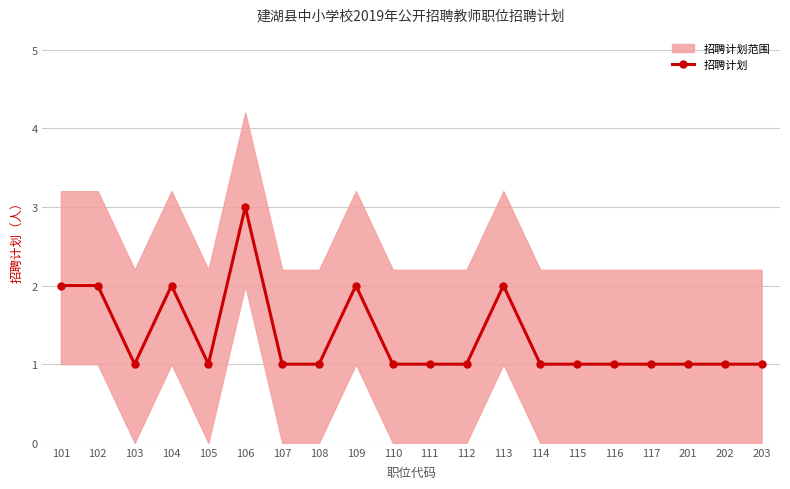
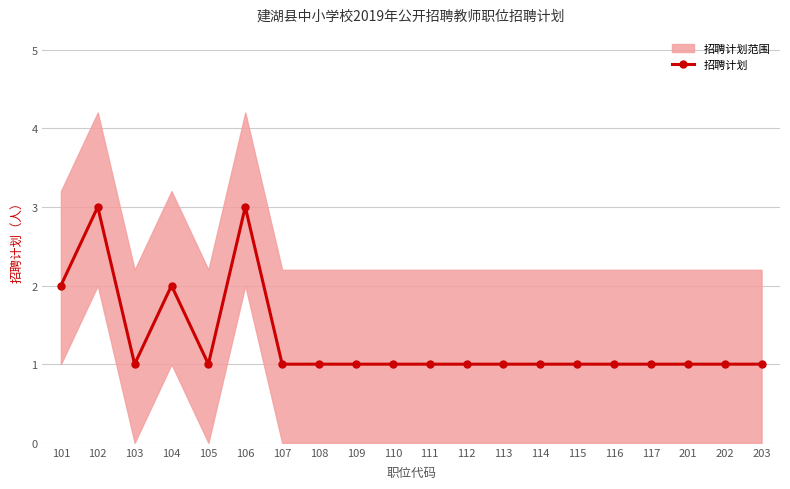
招聘计划, 102: 2 -> 3
招聘计划, 109: 2 -> 1
招聘计划, 113: 2 -> 1
